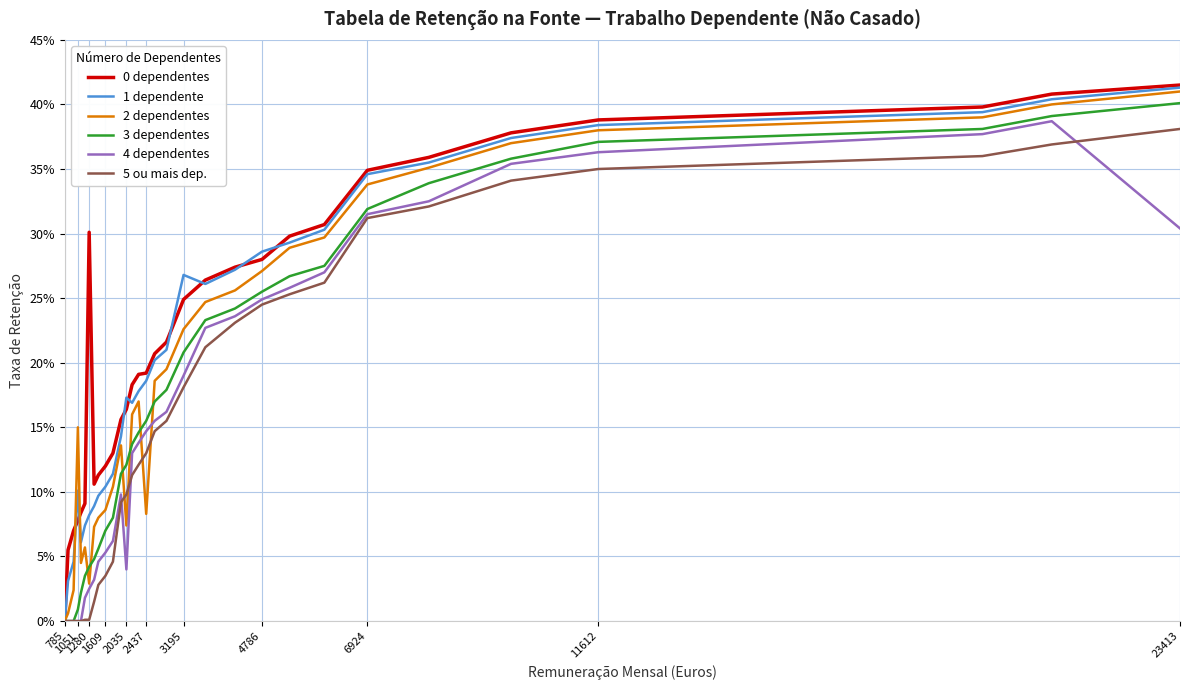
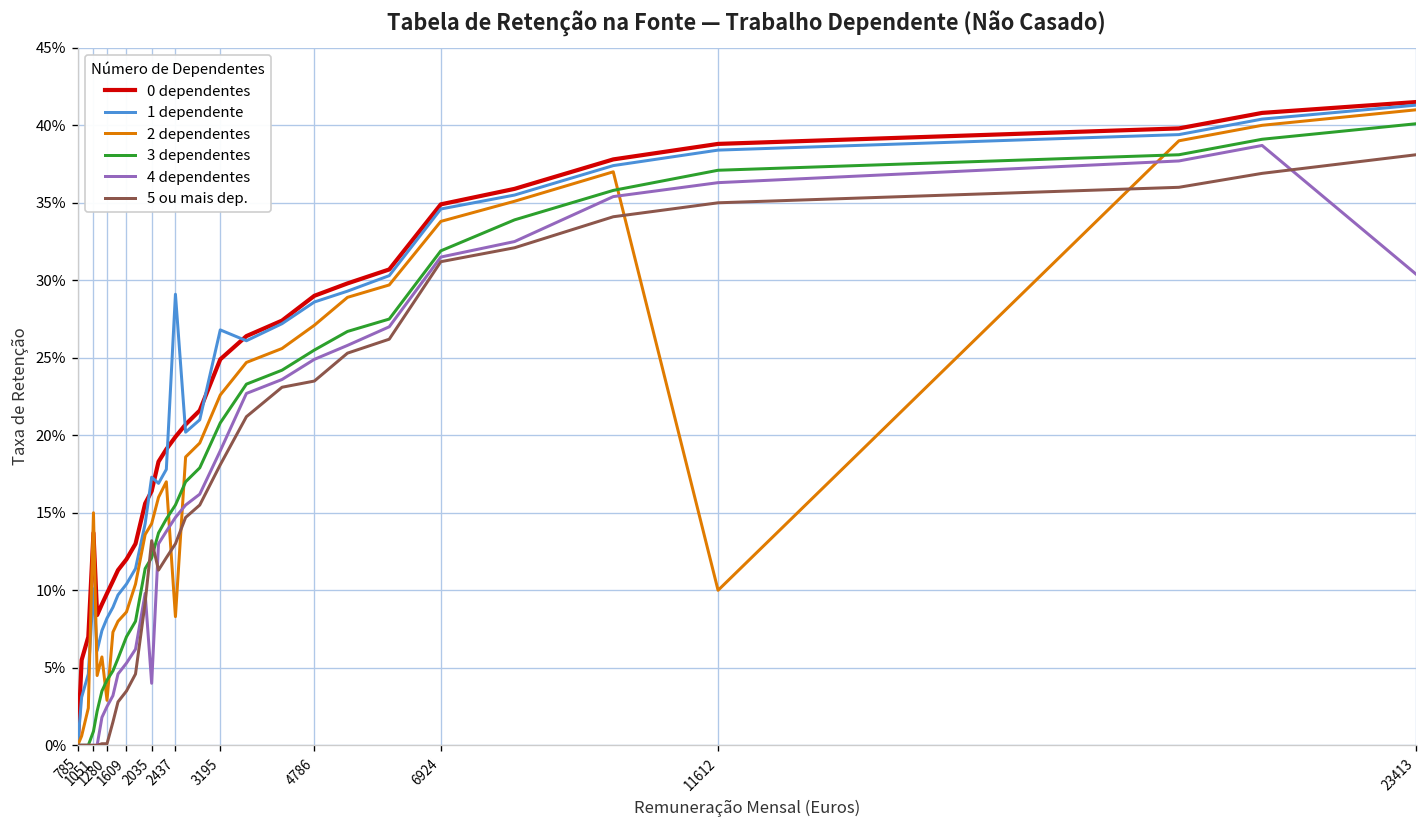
0 dependentes, 1051: 7.8% -> 13.7%
0 dependentes, 1280: 30.1% -> 9.8%
2 dependentes, 2035: 7.4% -> 14.3%
5 ou mais dep., 2035: 9.8% -> 13.2%
0 dependentes, 2437: 19.2% -> 19.9%
1 dependente, 2437: 18.6% -> 29.1%
0 dependentes, 4786: 28.0% -> 29.0%
5 ou mais dep., 4786: 24.5% -> 23.5%
2 dependentes, 11612: 38.0% -> 10.0%
